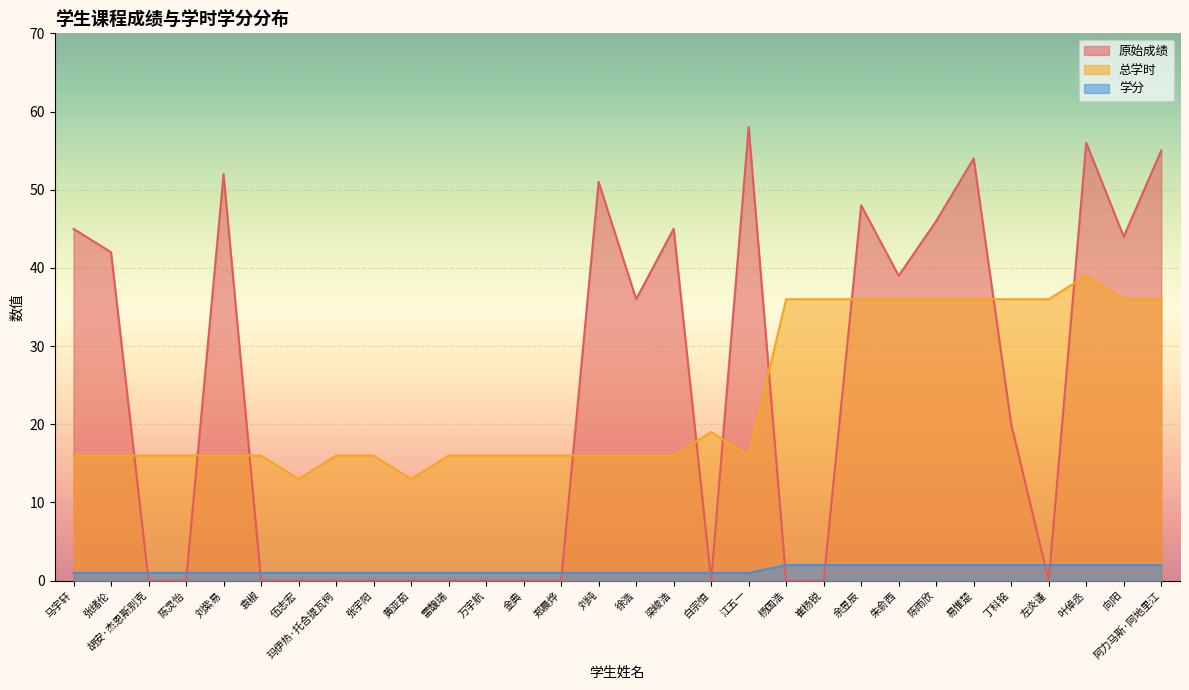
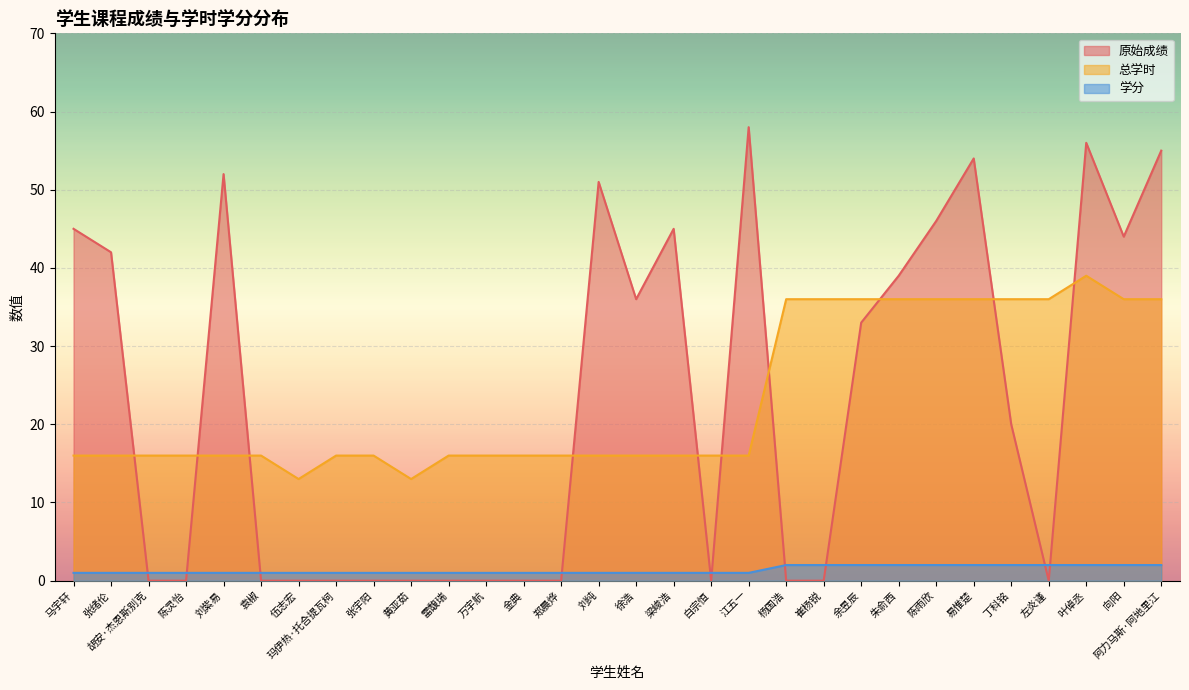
总学时, 白宗恒: 19 -> 16
原始成绩, 余昱辰: 48 -> 33
